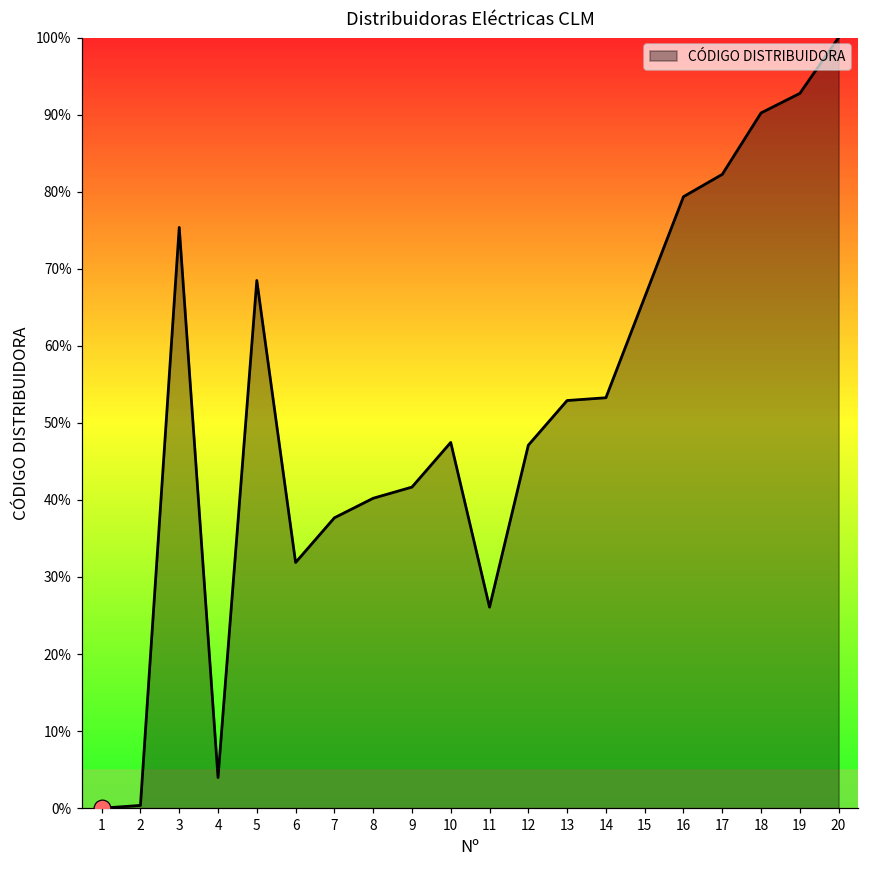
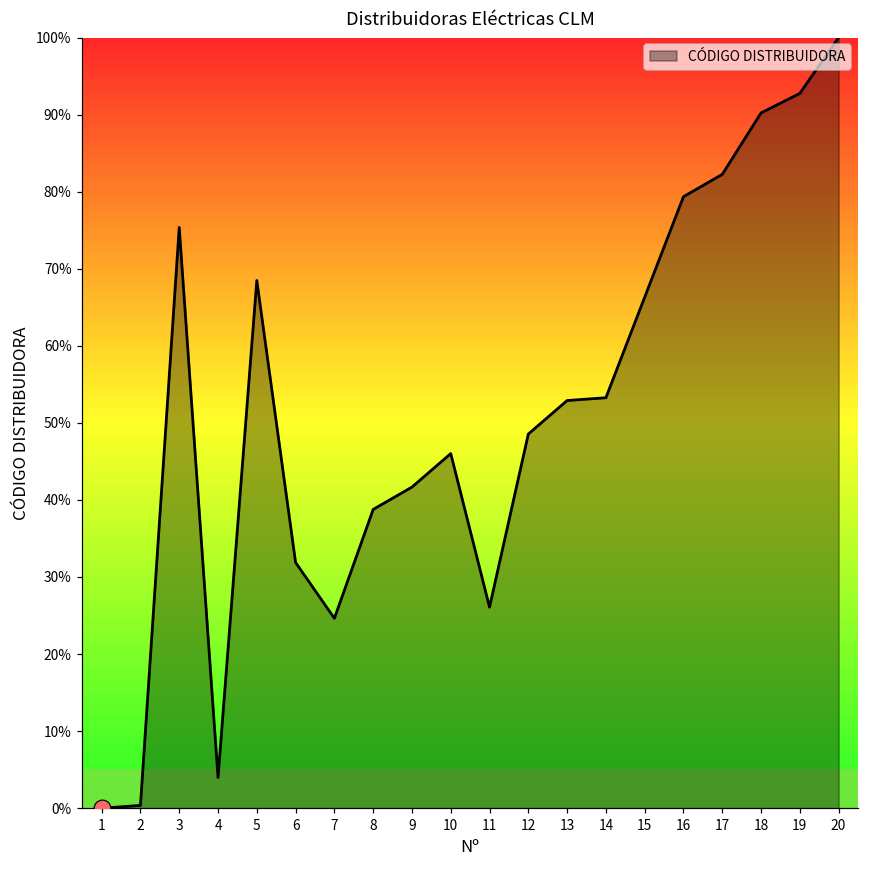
CÓDIGO DISTRIBUIDORA, 7: 38% -> 25%
CÓDIGO DISTRIBUIDORA, 8: 40% -> 39%
CÓDIGO DISTRIBUIDORA, 10: 47% -> 46%
CÓDIGO DISTRIBUIDORA, 12: 47% -> 49%
